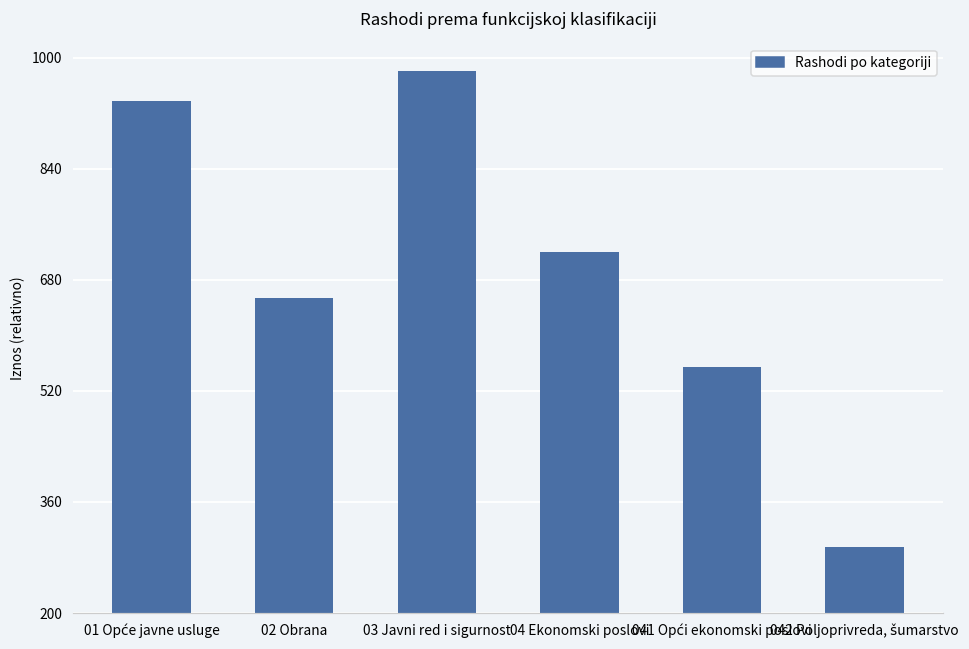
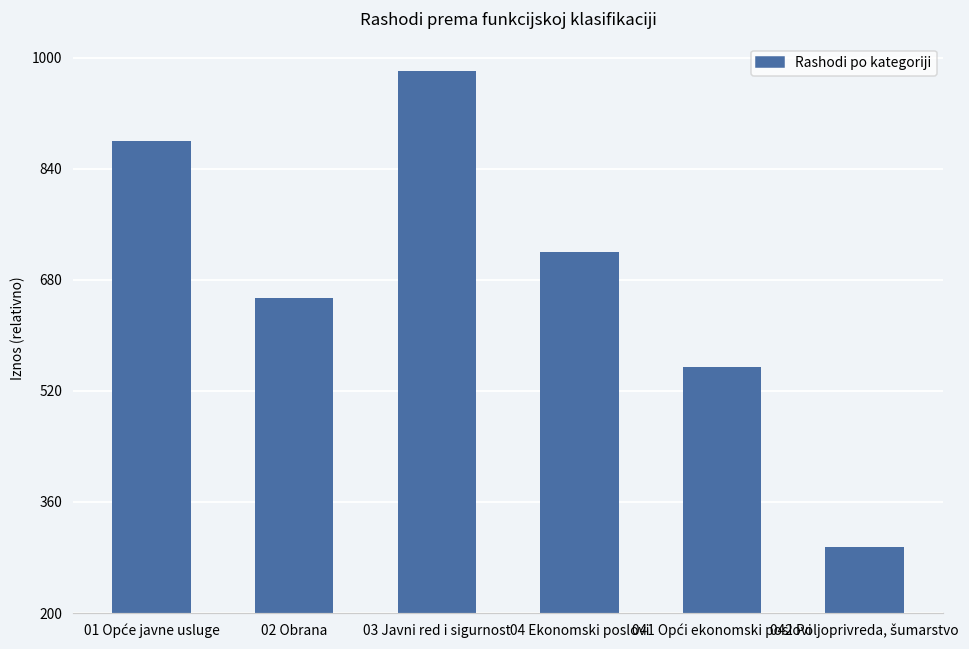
01 Opće javne usluge: 940 -> 880
